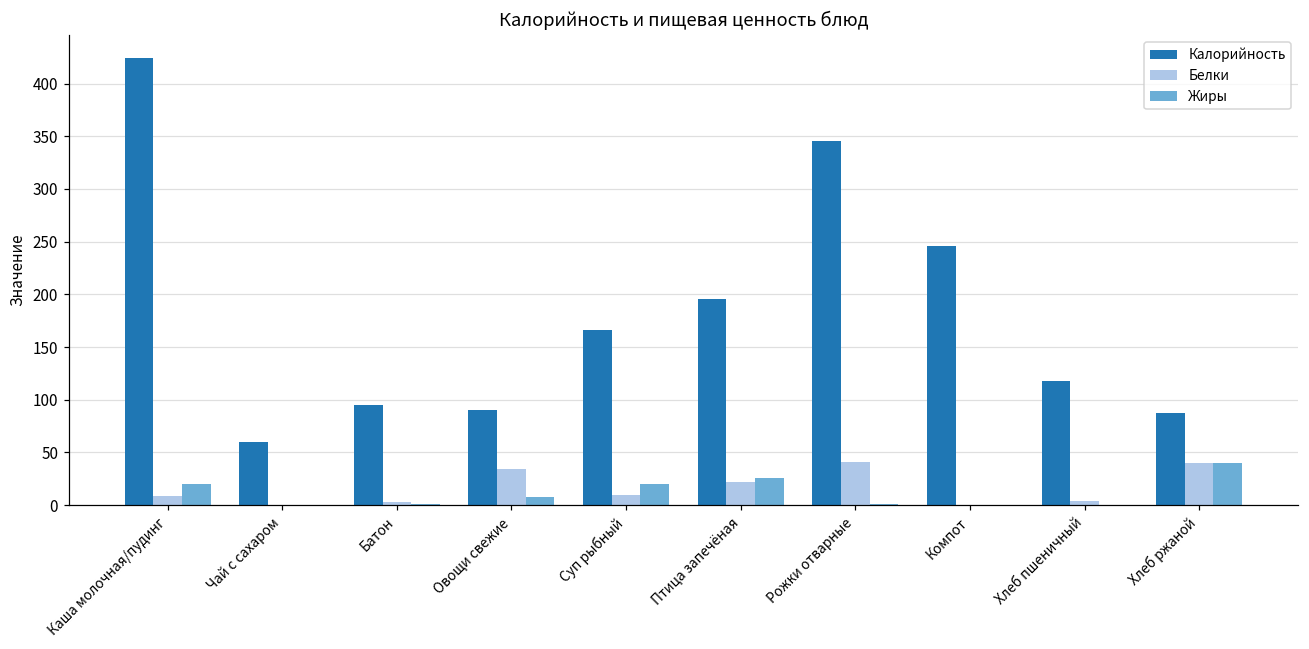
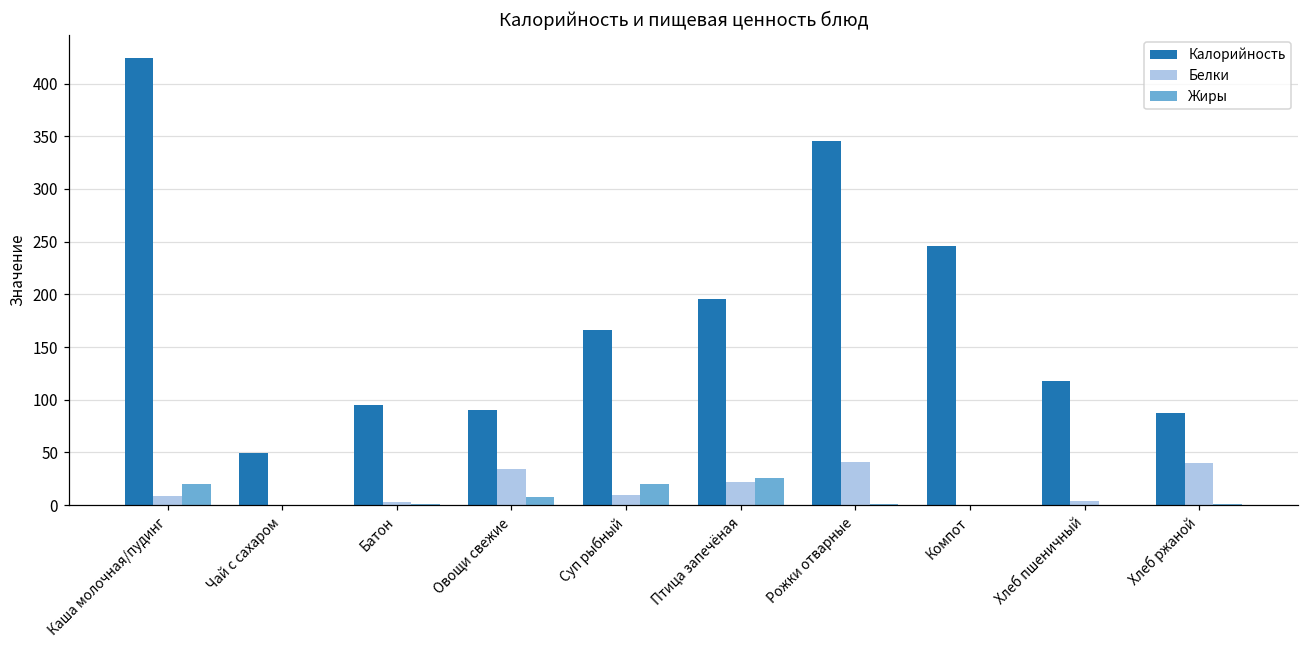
Калорийность, Чай с сахаром: 60 -> 50
Жиры, Хлеб ржаной: 40 -> 0
